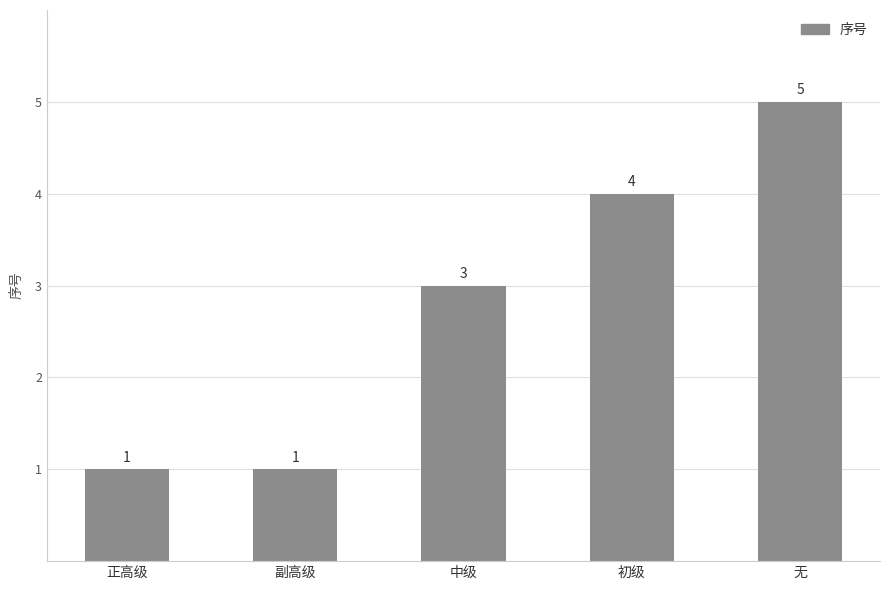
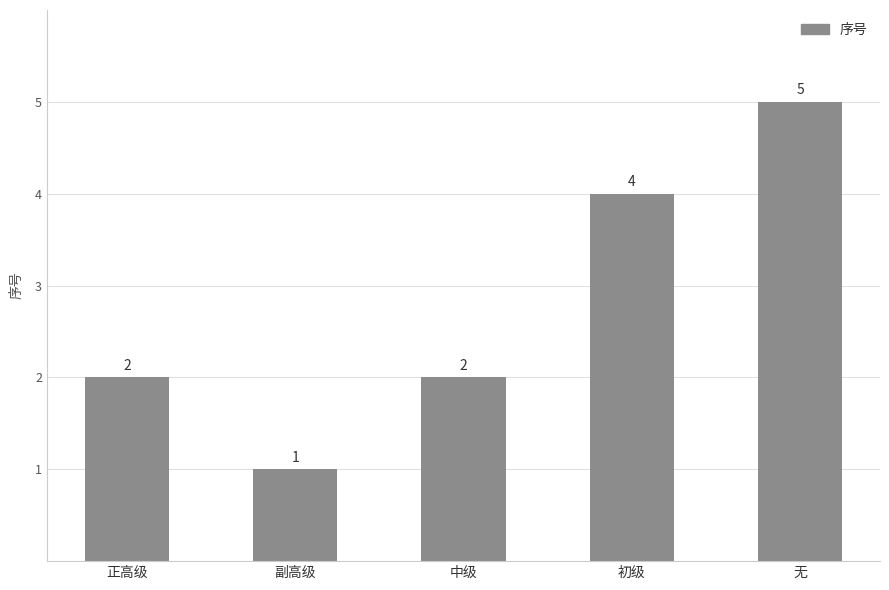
正高级: 1 -> 2
中级: 3 -> 2
